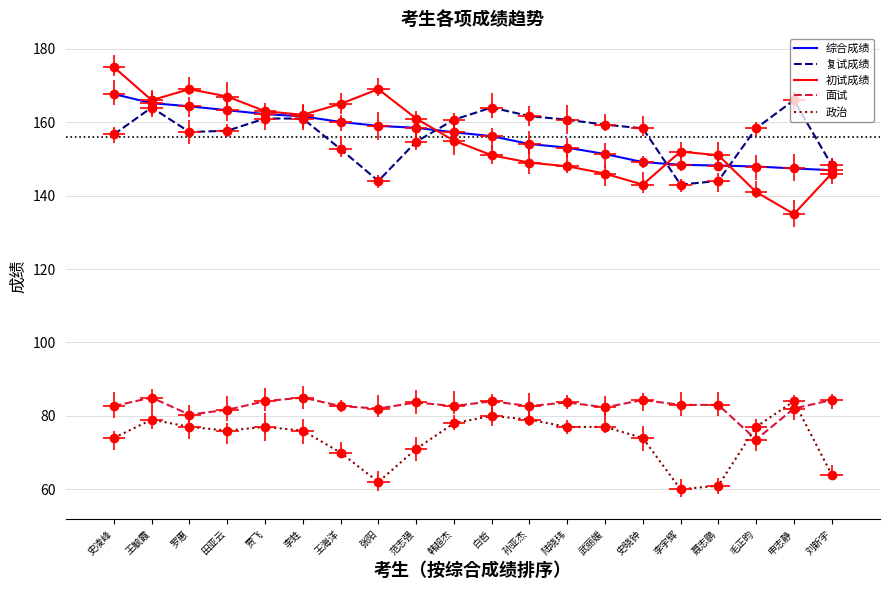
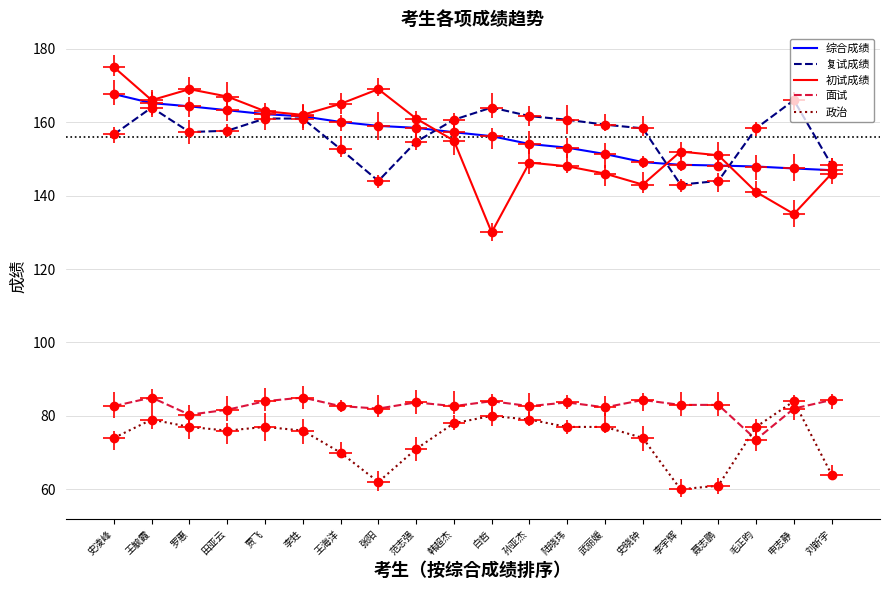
初试成绩, 白哲: 151 -> 130
